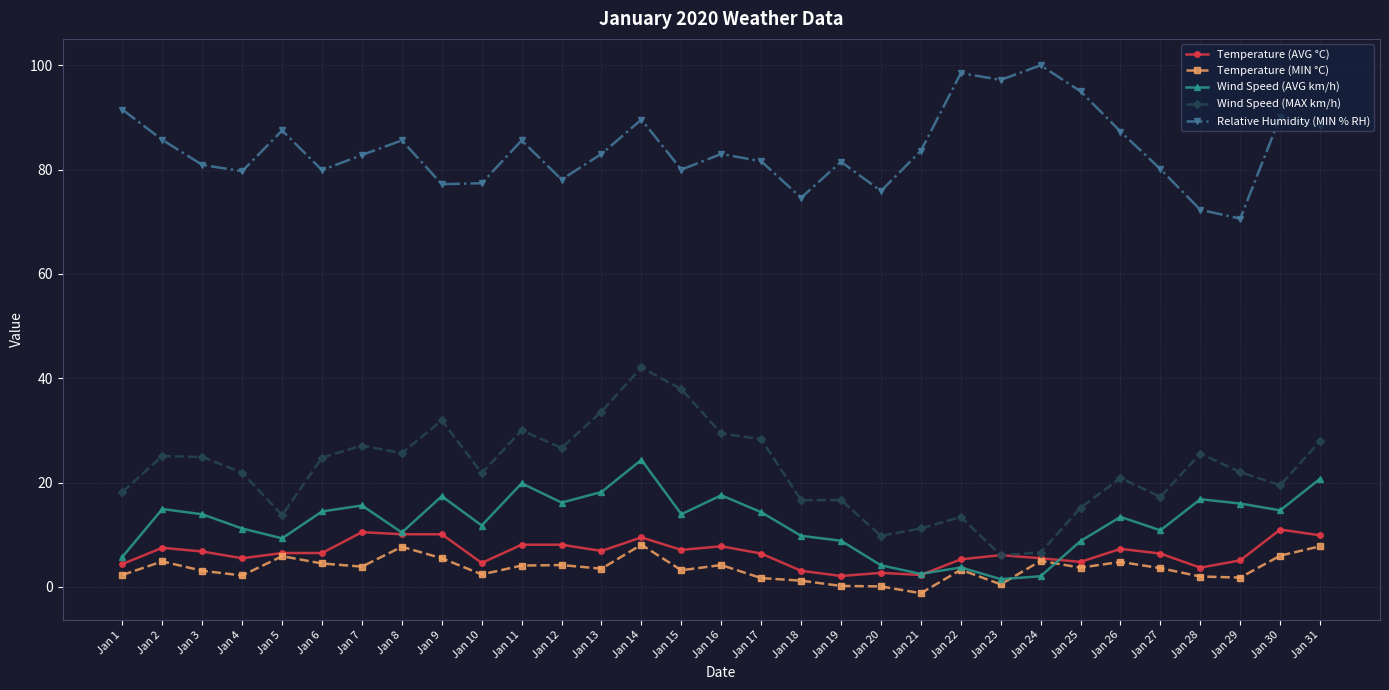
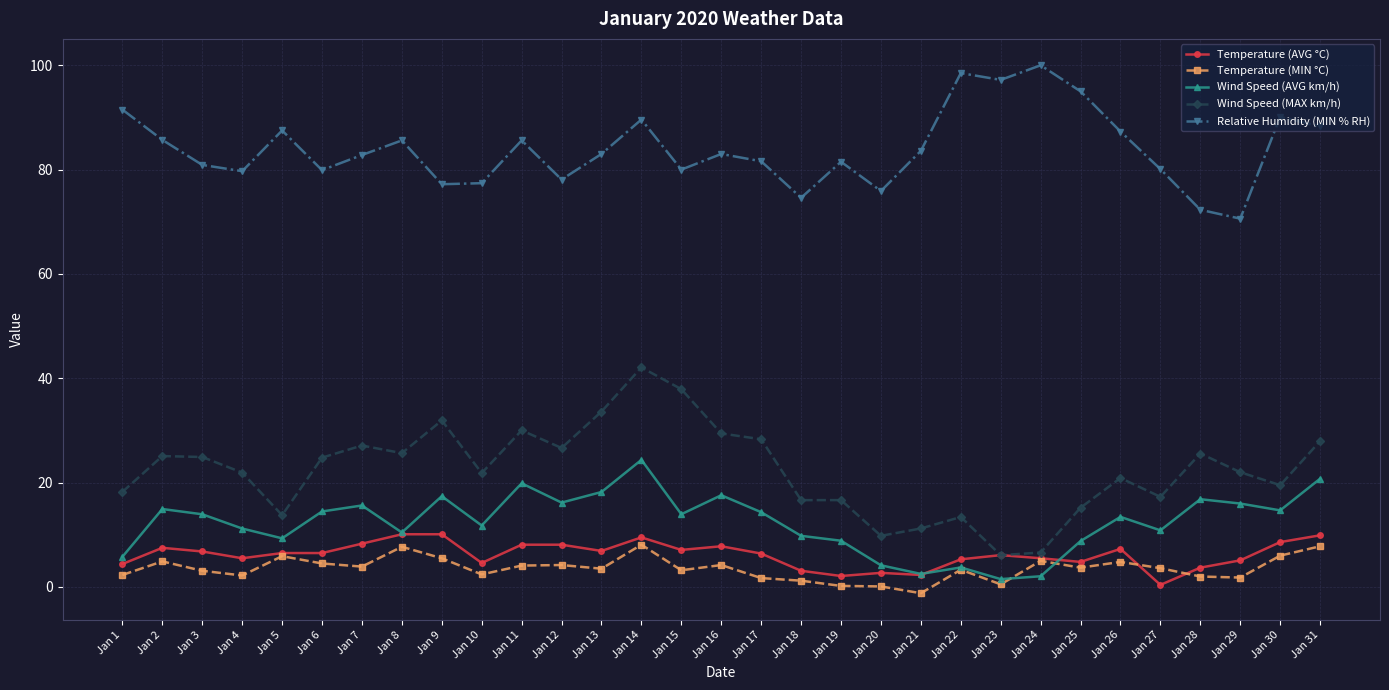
Temperature (AVG °C), Jan 7: 11 -> 8
Temperature (AVG °C), Jan 27: 6 -> 0
Temperature (AVG °C), Jan 30: 11 -> 9
